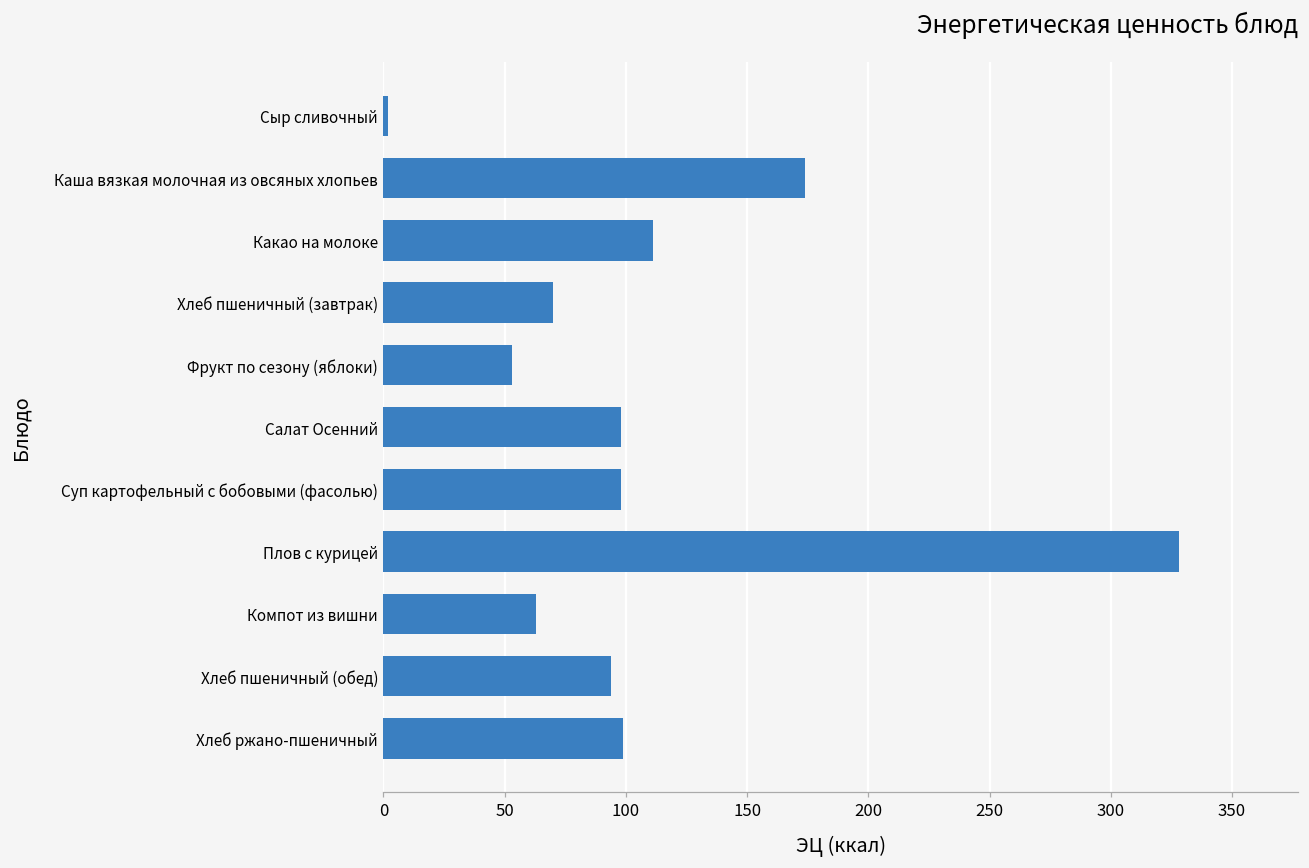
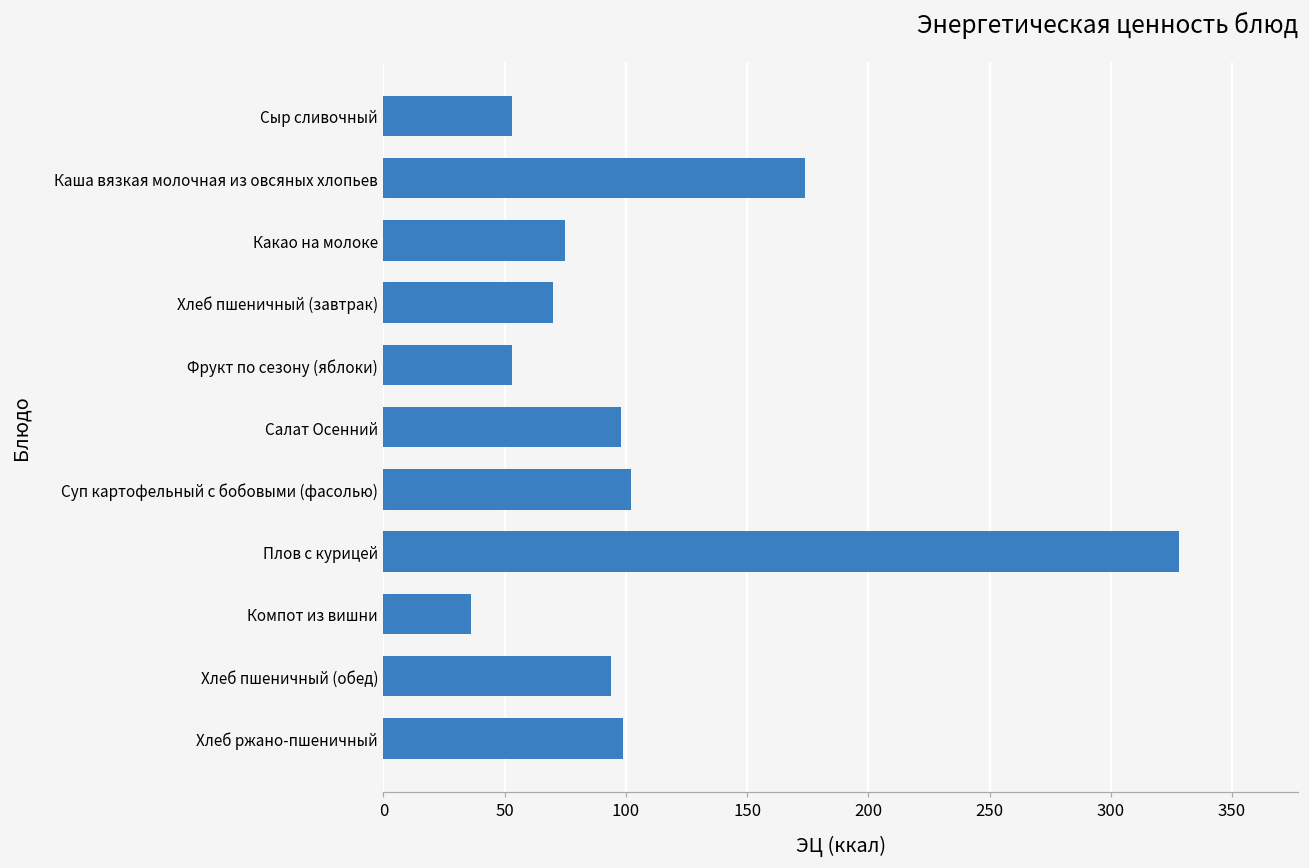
Сыр сливочный: 2 -> 53
Какао на молоке: 111 -> 75
Суп картофельный с бобовыми (фасолью): 98 -> 102
Компот из вишни: 63 -> 36
